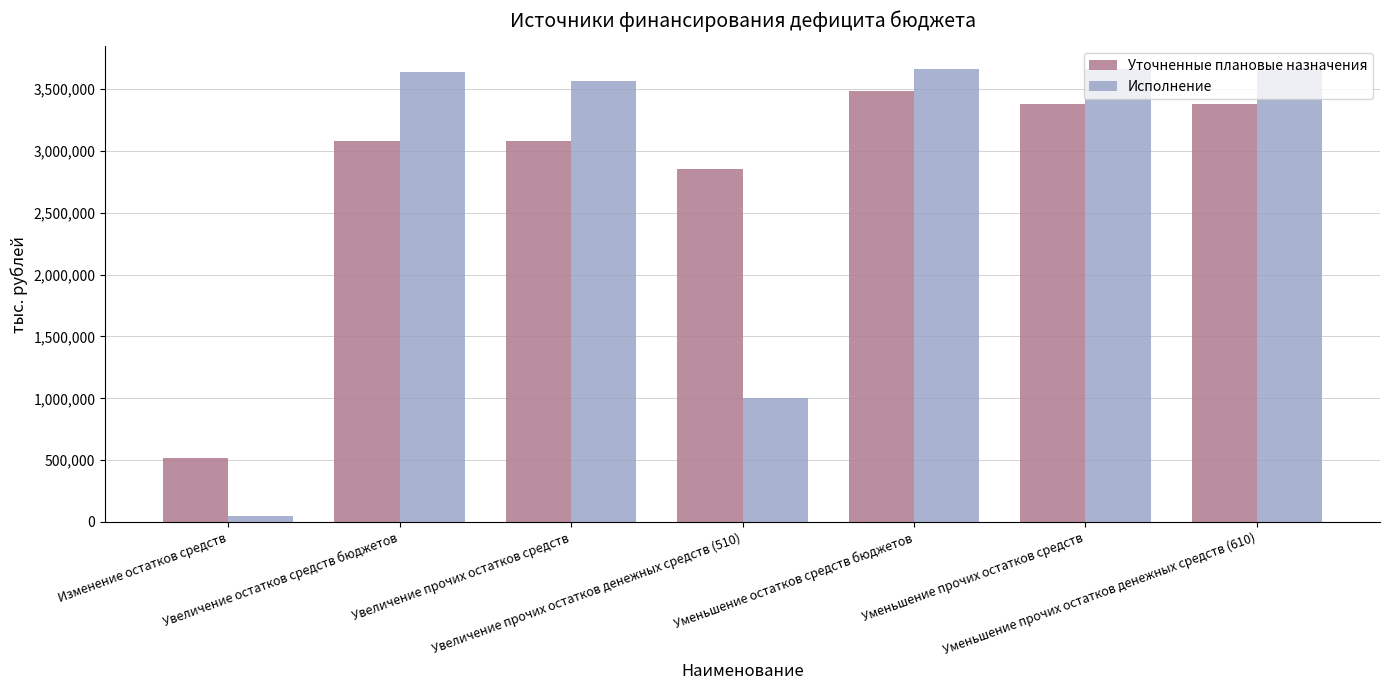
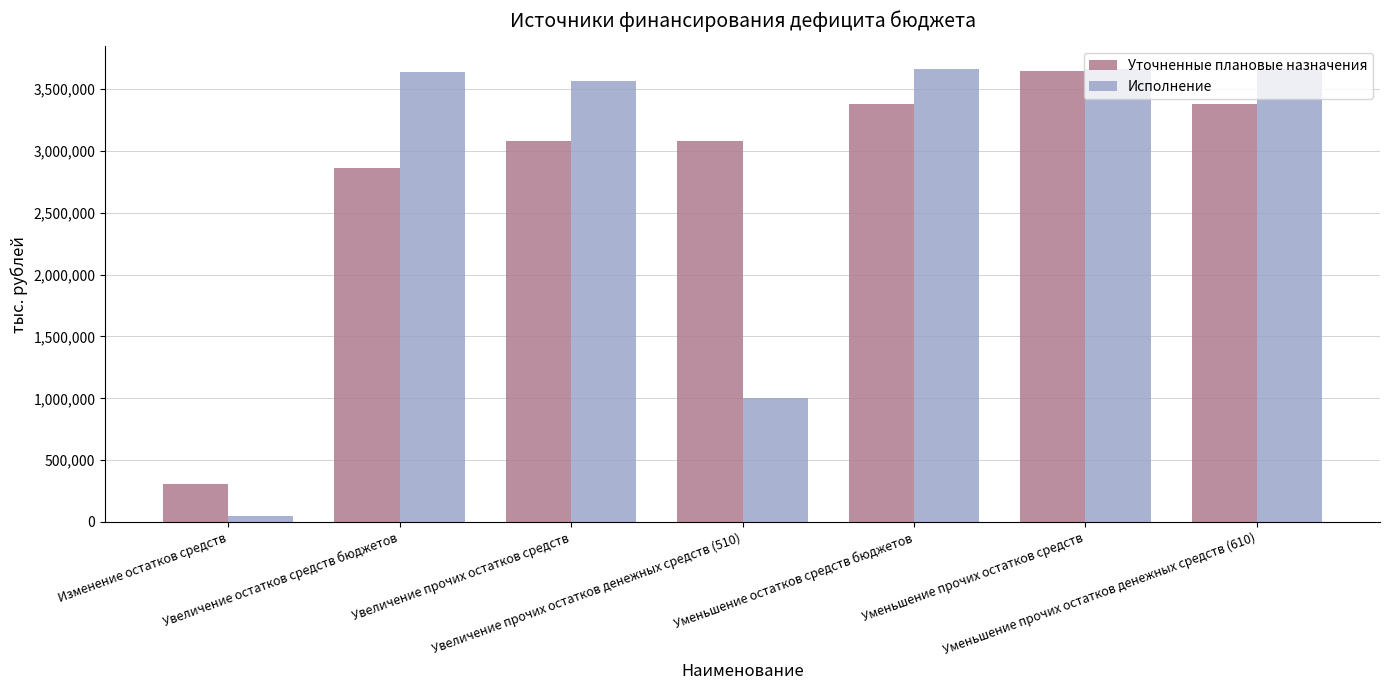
Уточненные плановые назначения, Изменение остатков средств: 510,000 -> 310,000
Уточненные плановые назначения, Увеличение остатков средств бюджетов: 3,080,000 -> 2,860,000
Уточненные плановые назначения, Увеличение прочих остатков денежных средств (510): 2,850,000 -> 3,080,000
Уточненные плановые назначения, Уменьшение остатков средств бюджетов: 3,480,000 -> 3,380,000
Уточненные плановые назначения, Уменьшение прочих остатков средств: 3,380,000 -> 3,640,000
